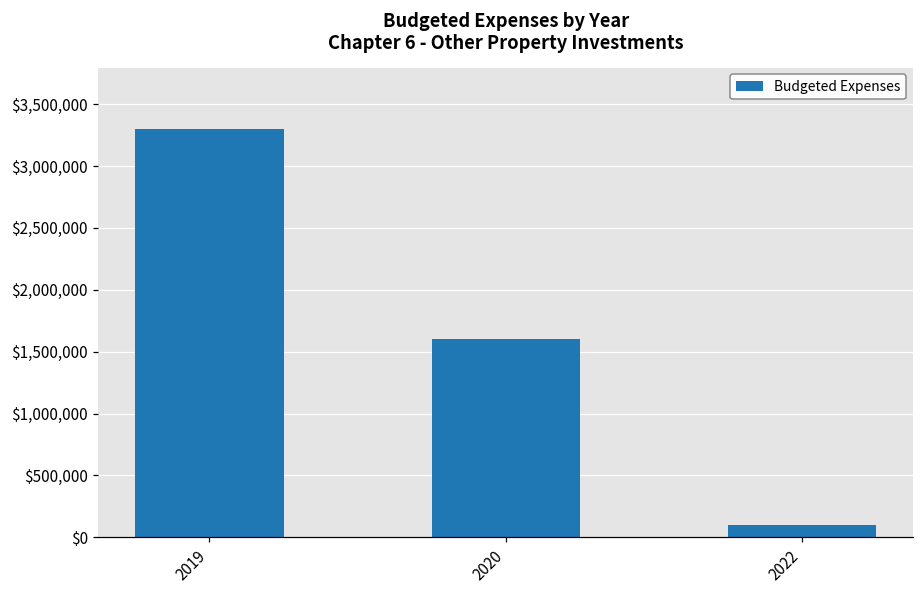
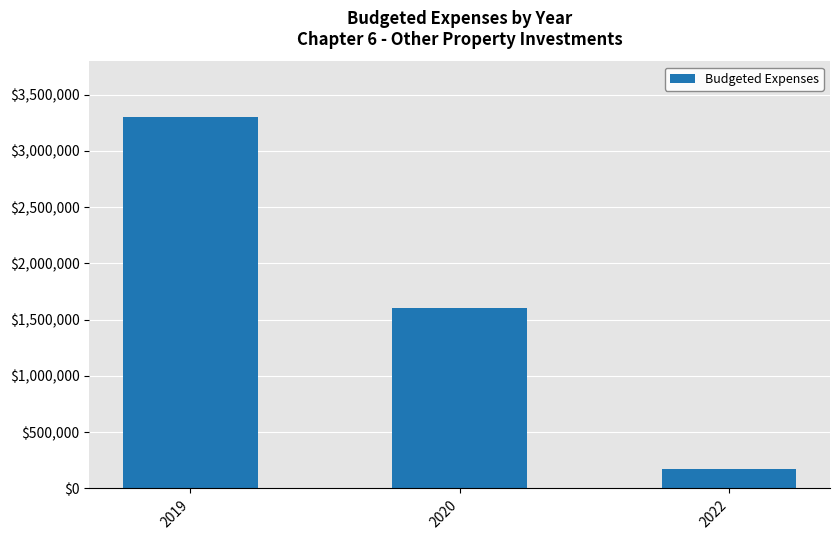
2022: $100,000 -> $170,000
